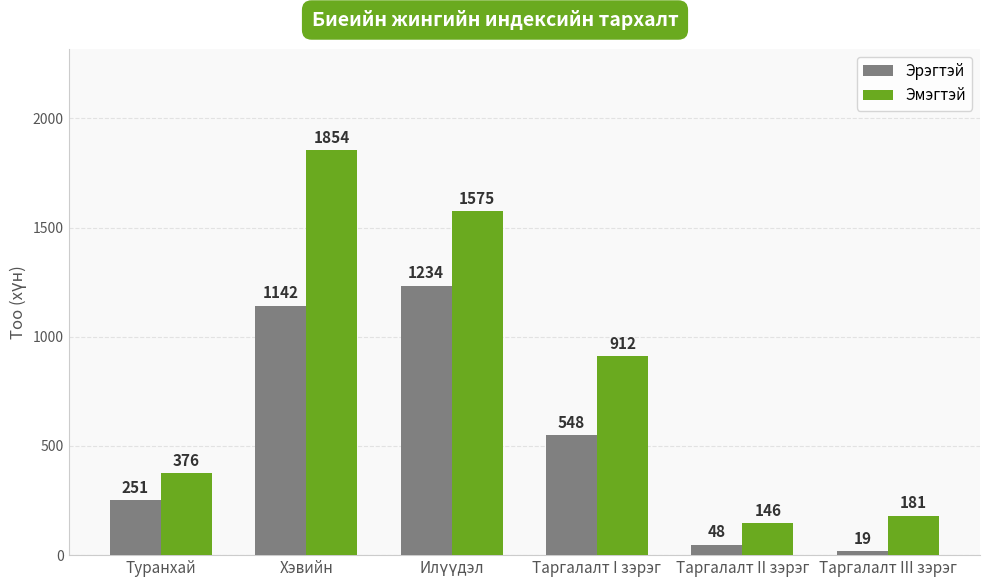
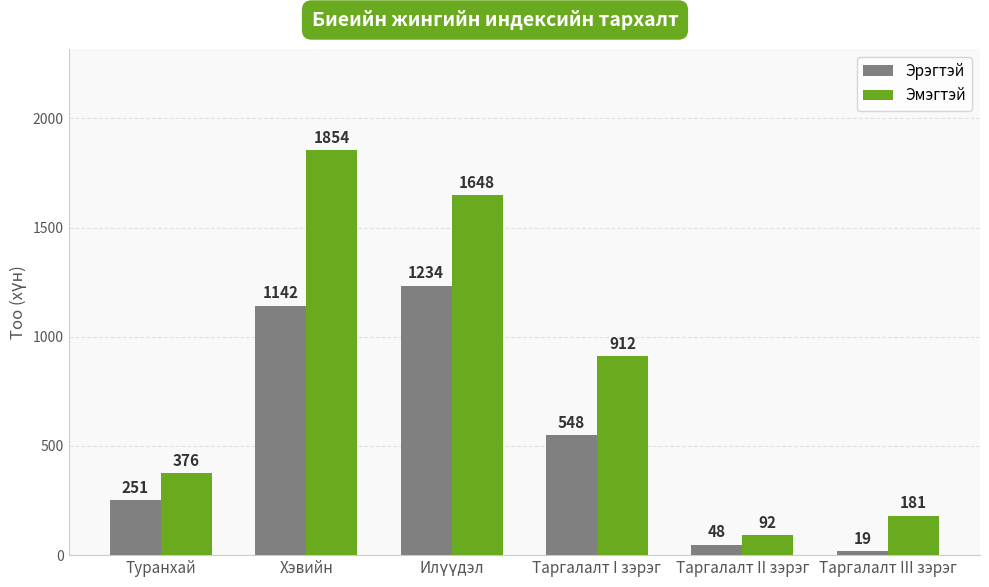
Эмэгтэй, Илүүдэл: 1575 -> 1648
Эмэгтэй, Таргалалт II зэрэг: 146 -> 92
